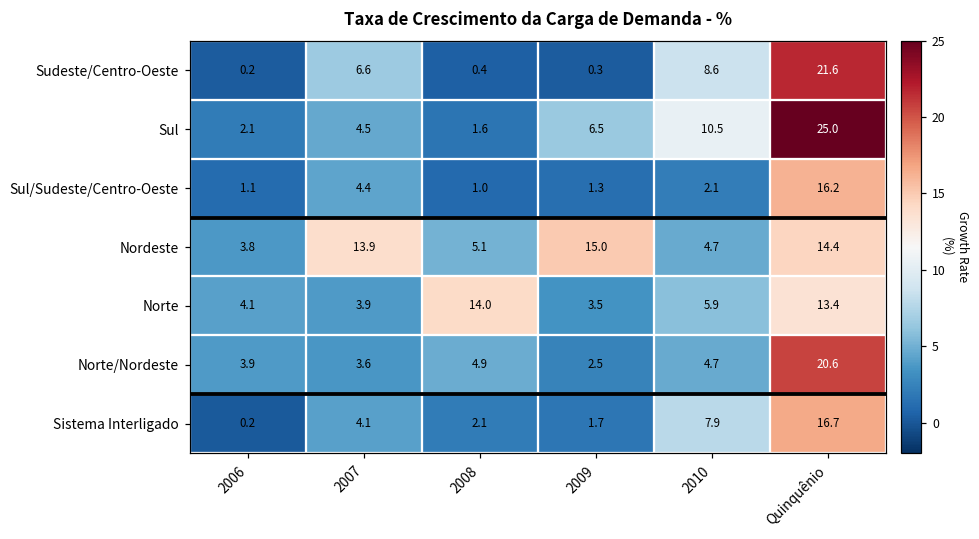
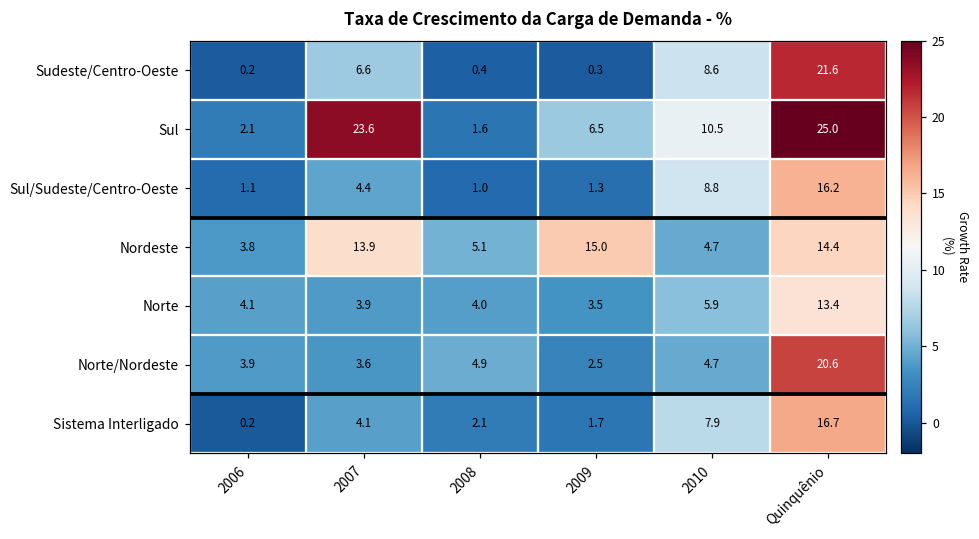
Sul, 2007: 4.5 -> 23.6
Sul/Sudeste/Centro-Oeste, 2010: 2.1 -> 8.8
Norte, 2008: 14.0 -> 4.0
